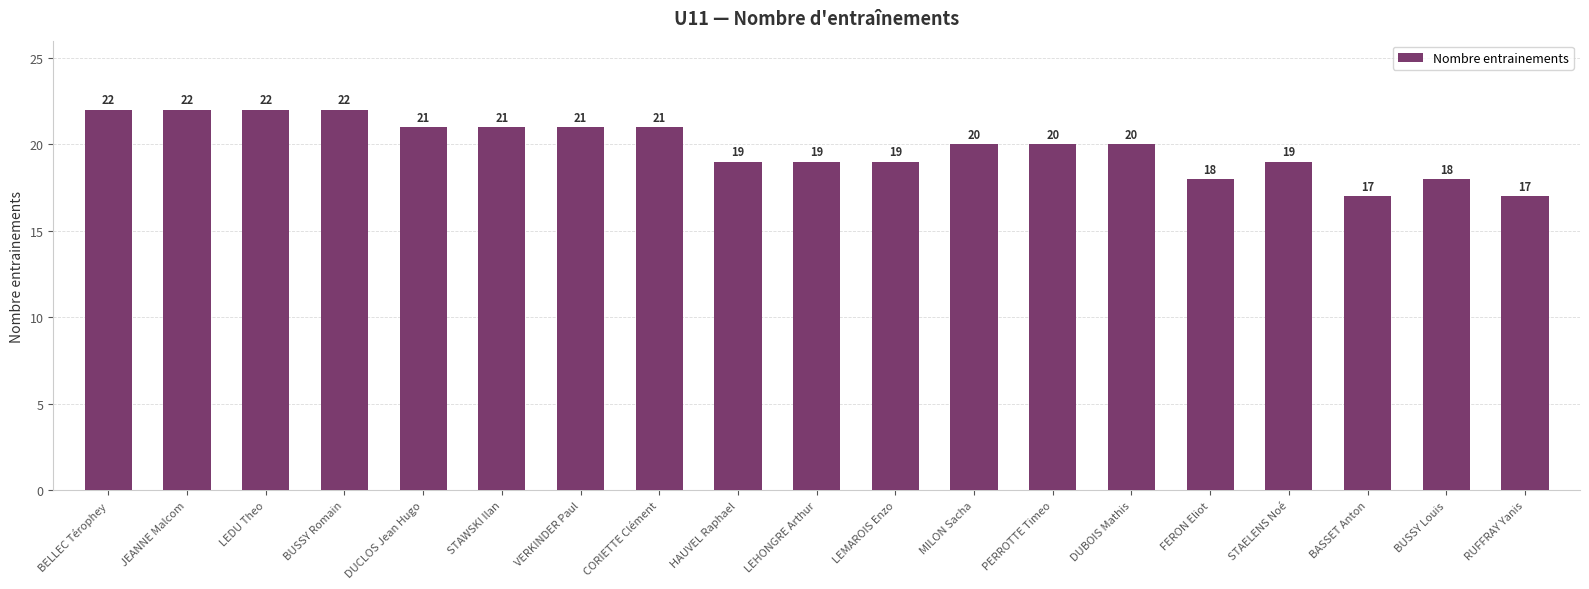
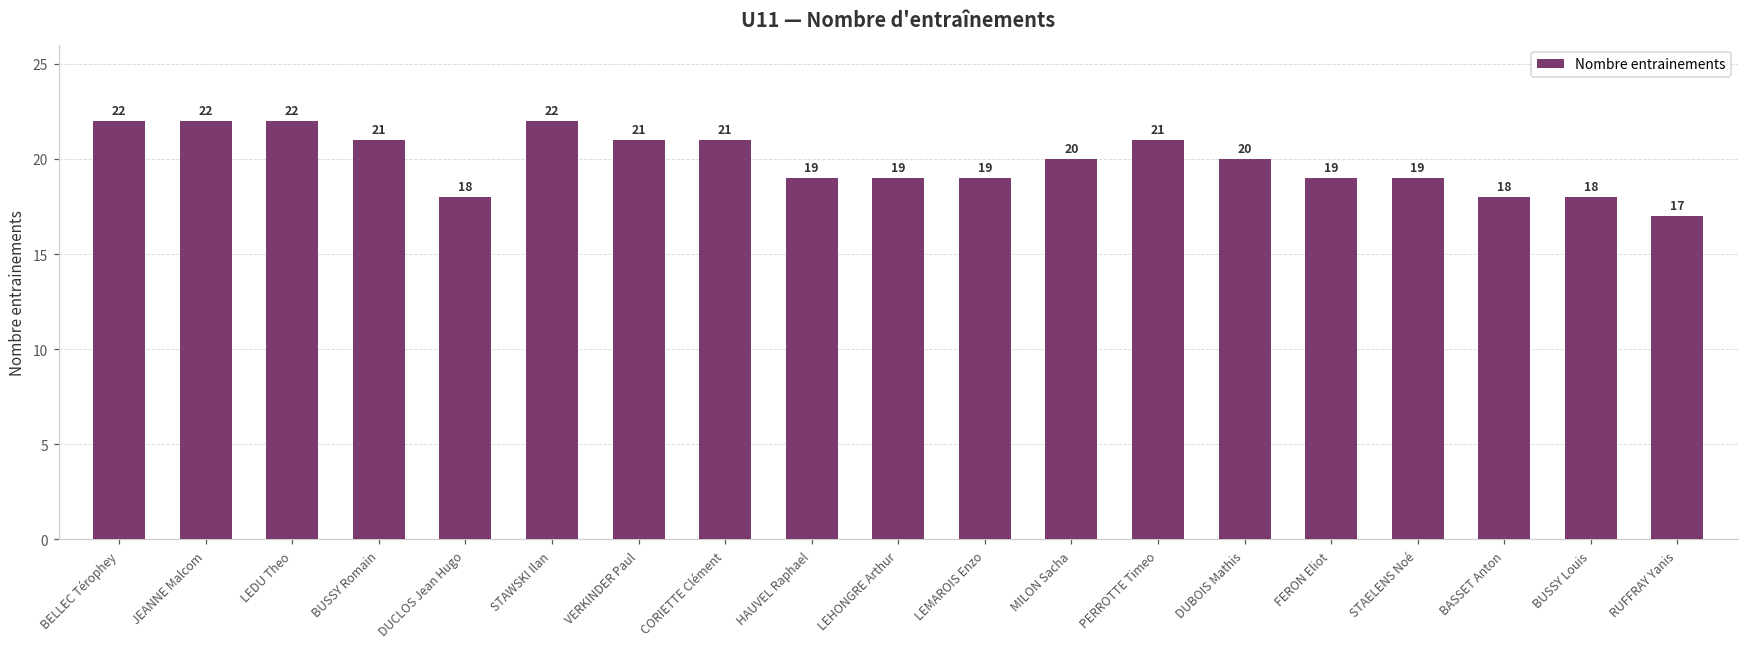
BUSSY Romain: 22 -> 21
DUCLOS Jean Hugo: 21 -> 18
STAWSKI Ilan: 21 -> 22
PERROTTE Timeo: 20 -> 21
FERON Eliot: 18 -> 19
BASSET Anton: 17 -> 18
